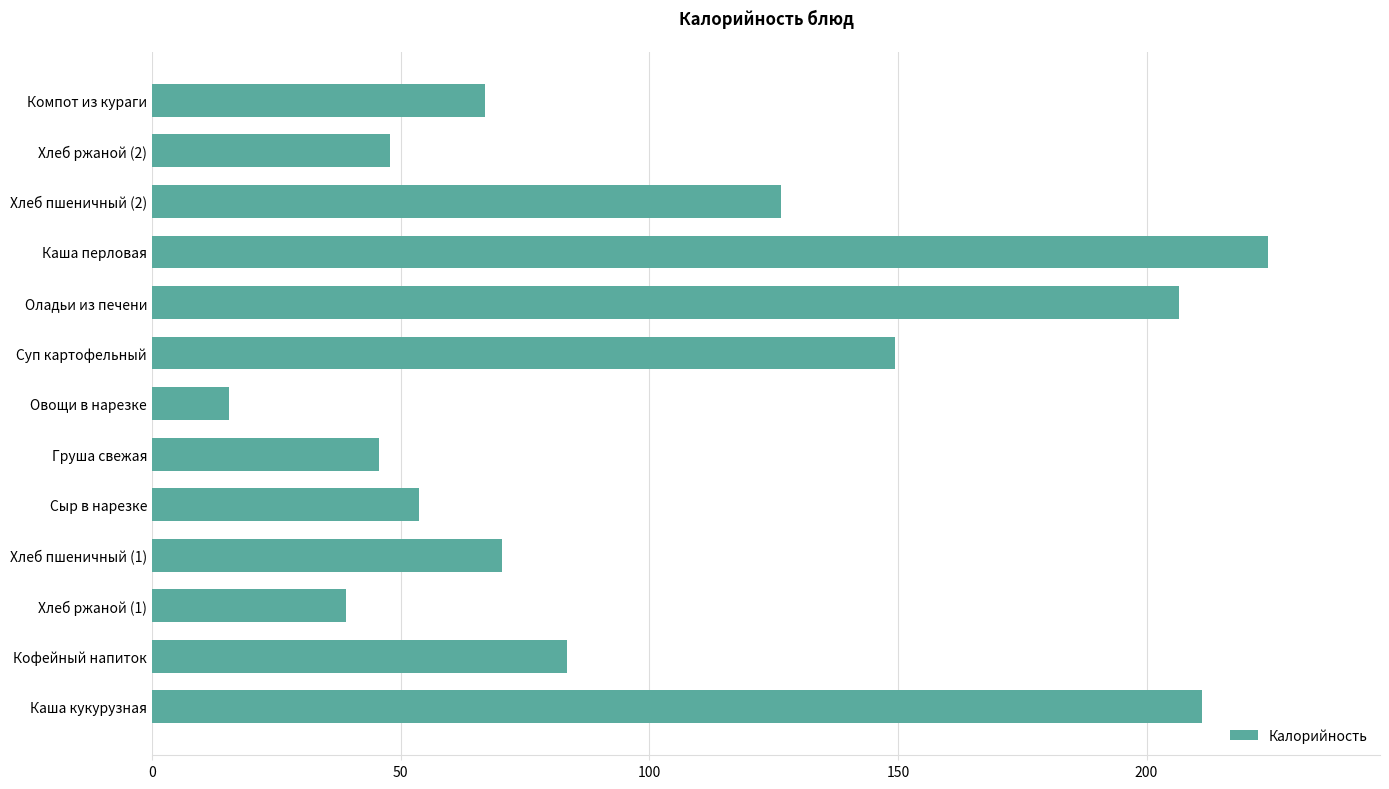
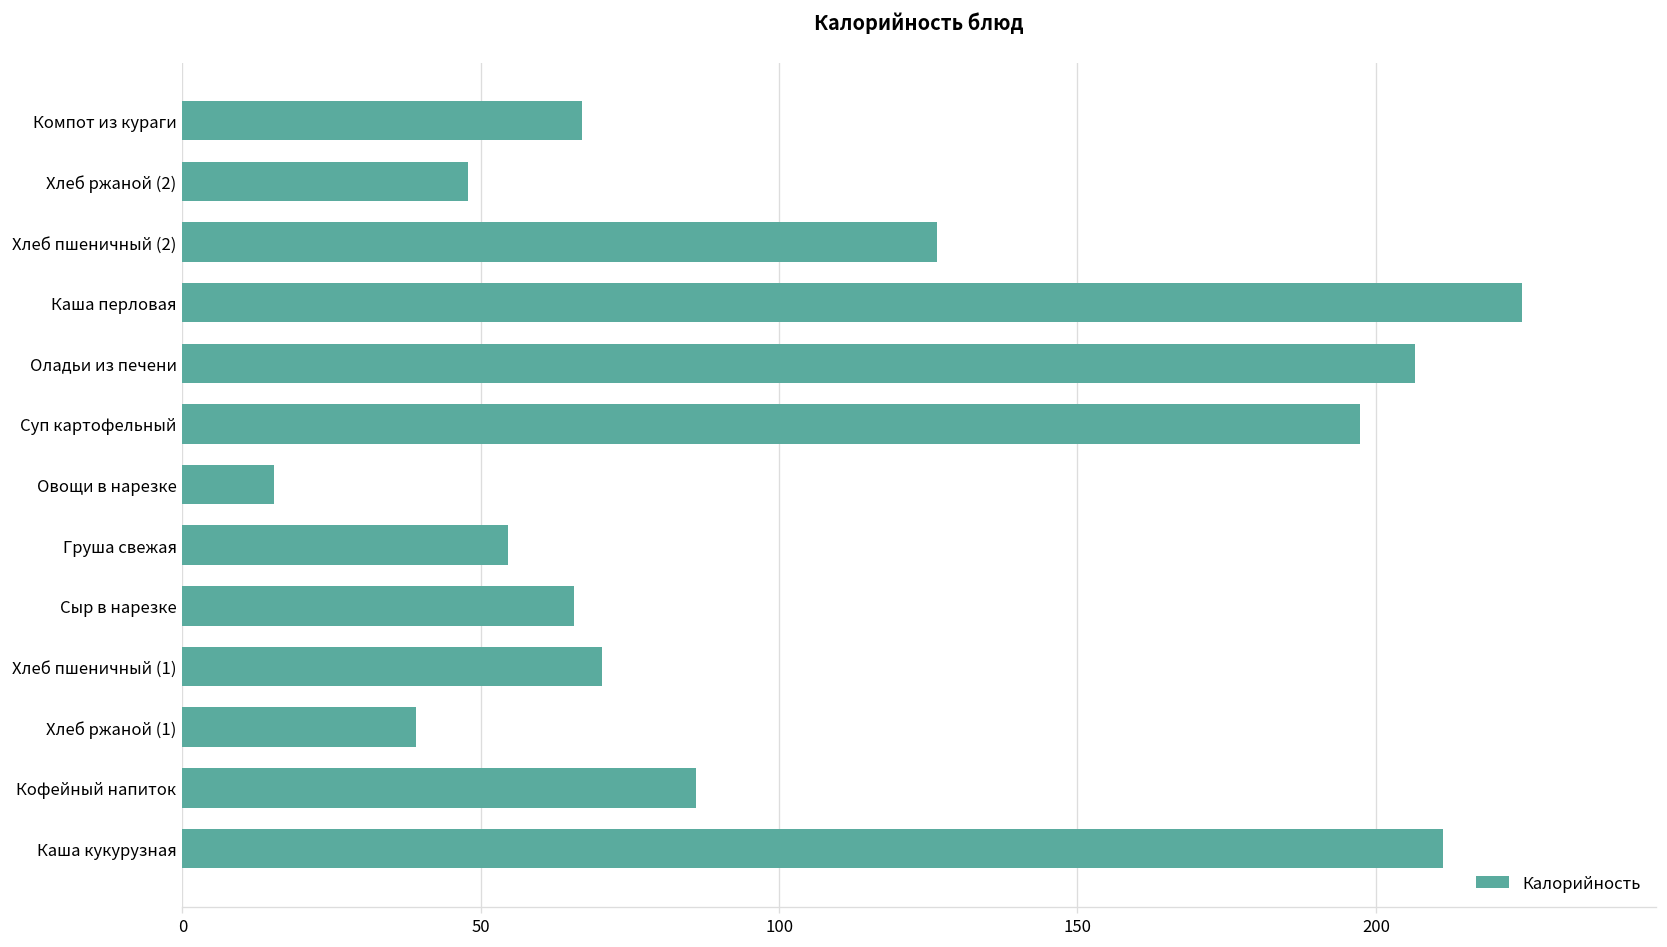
Суп картофельный: 150 -> 197
Груша свежая: 46 -> 55
Сыр в нарезке: 54 -> 66
Кофейный напиток: 84 -> 86
